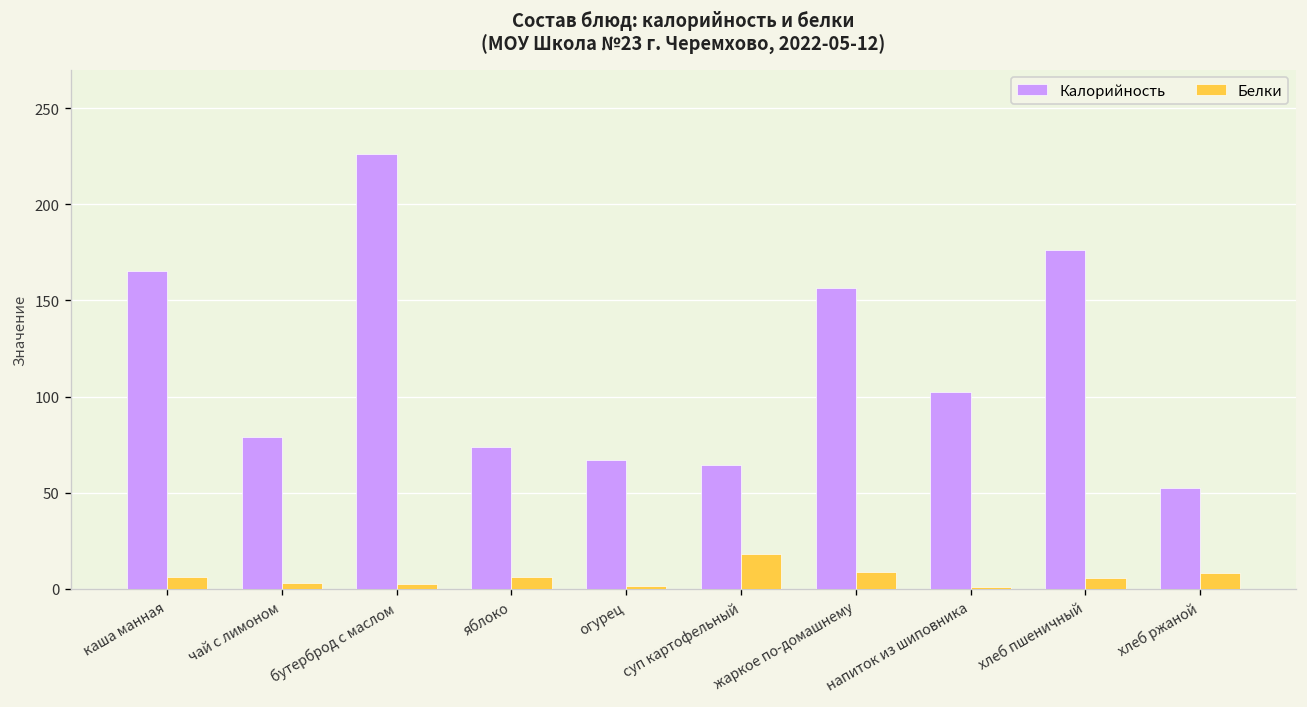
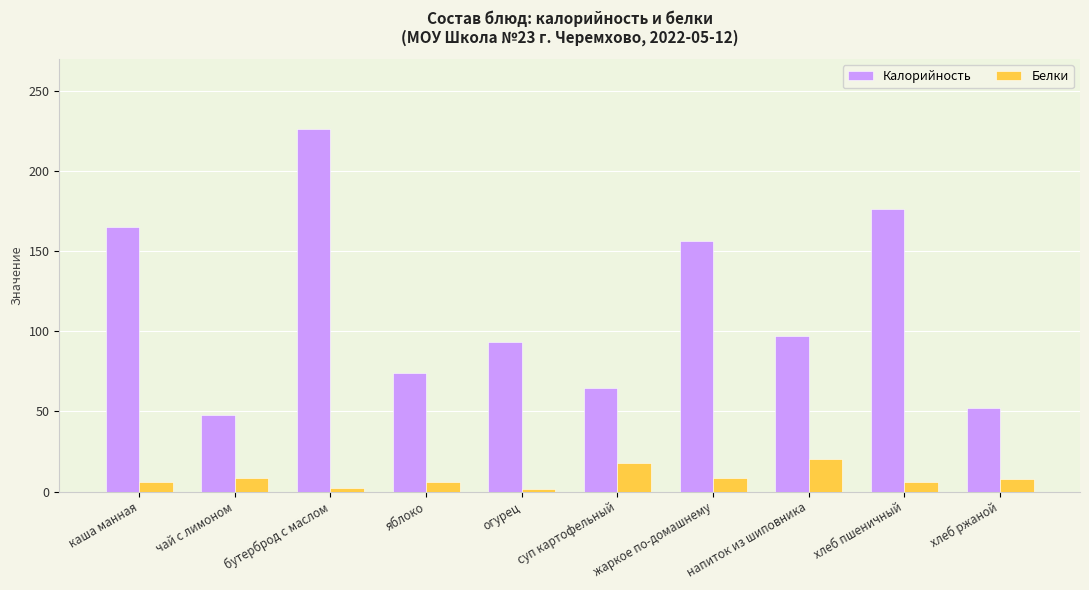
Калорийность, чай с лимоном: 79 -> 48
Белки, чай с лимоном: 3 -> 9
Калорийность, огурец: 67 -> 93
Калорийность, напиток из шиповника: 103 -> 97
Белки, напиток из шиповника: 1 -> 20
